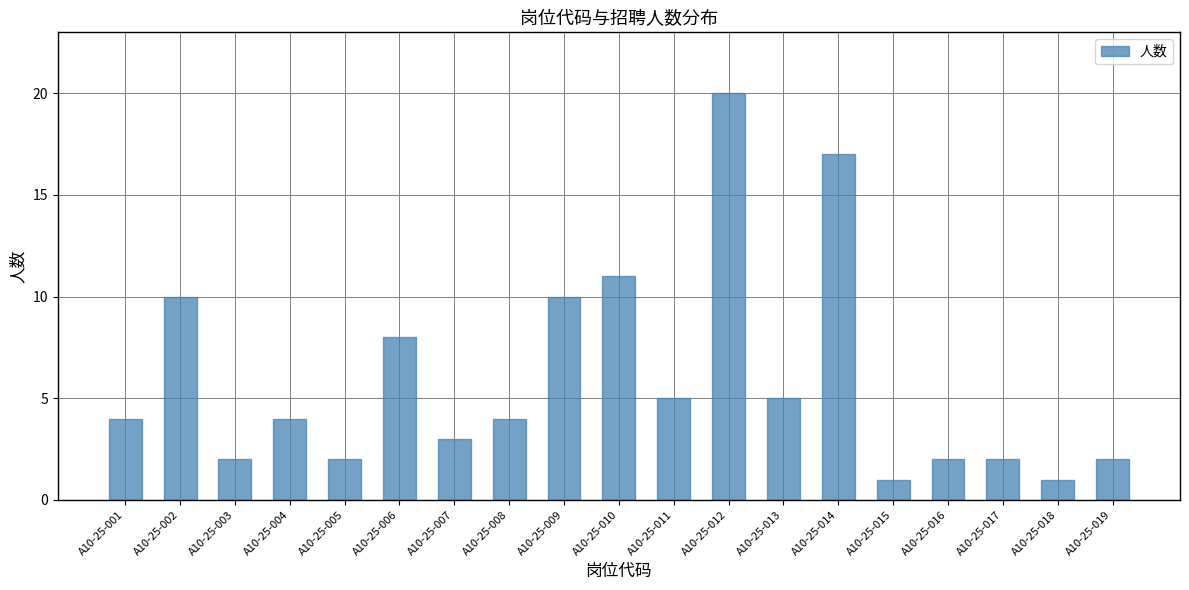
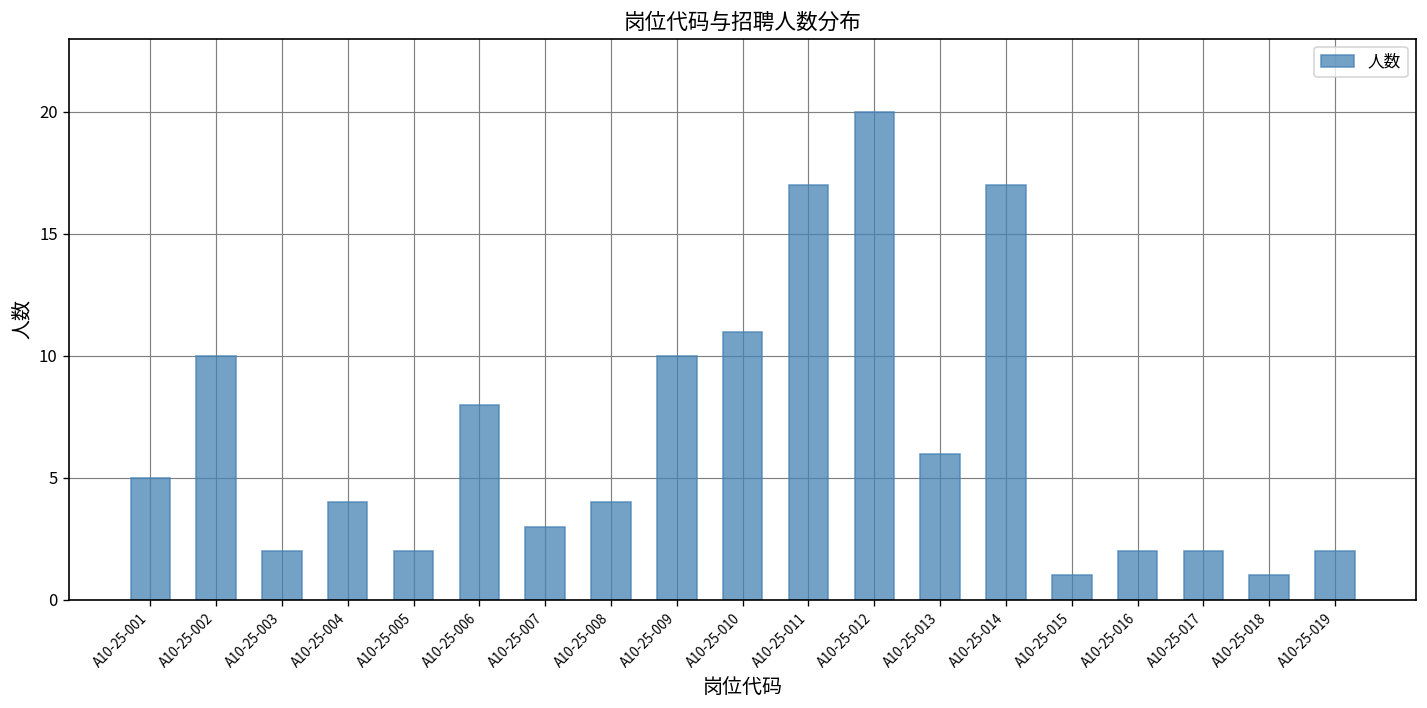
A10-25-001: 4 -> 5
A10-25-011: 5 -> 17
A10-25-013: 5 -> 6
